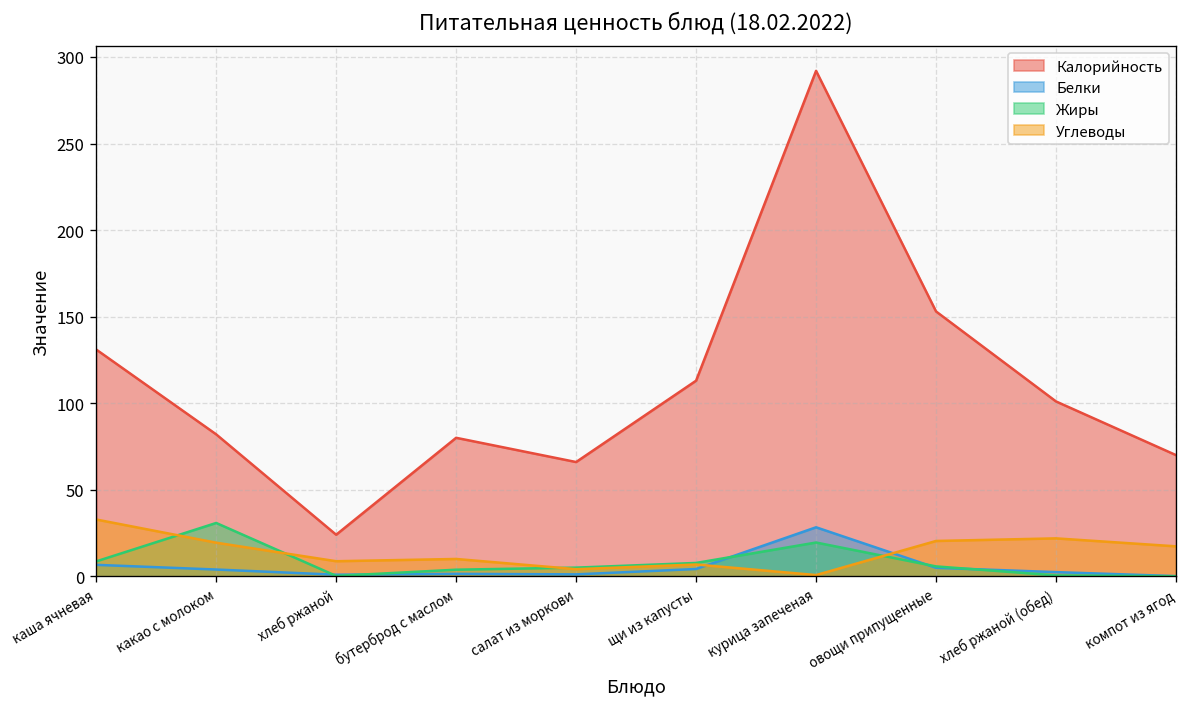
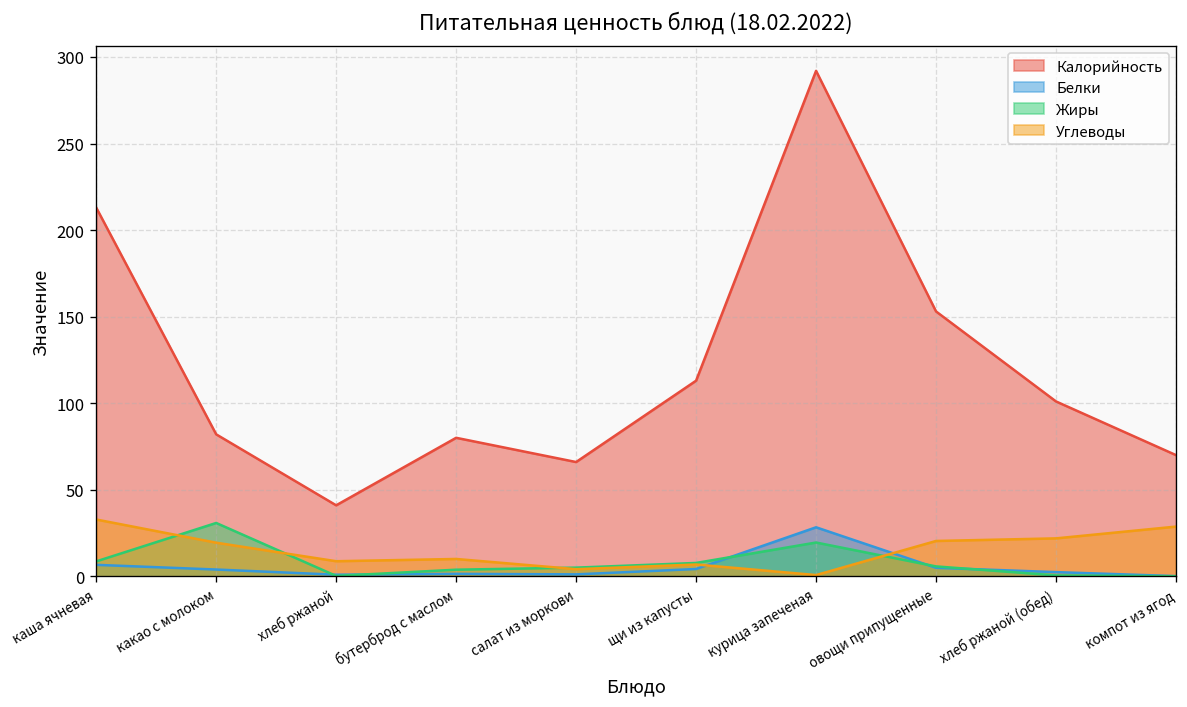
Калорийность, каша ячневая: 131 -> 213
Калорийность, хлеб ржаной: 24 -> 41
Углеводы, компот из ягод: 17 -> 29
